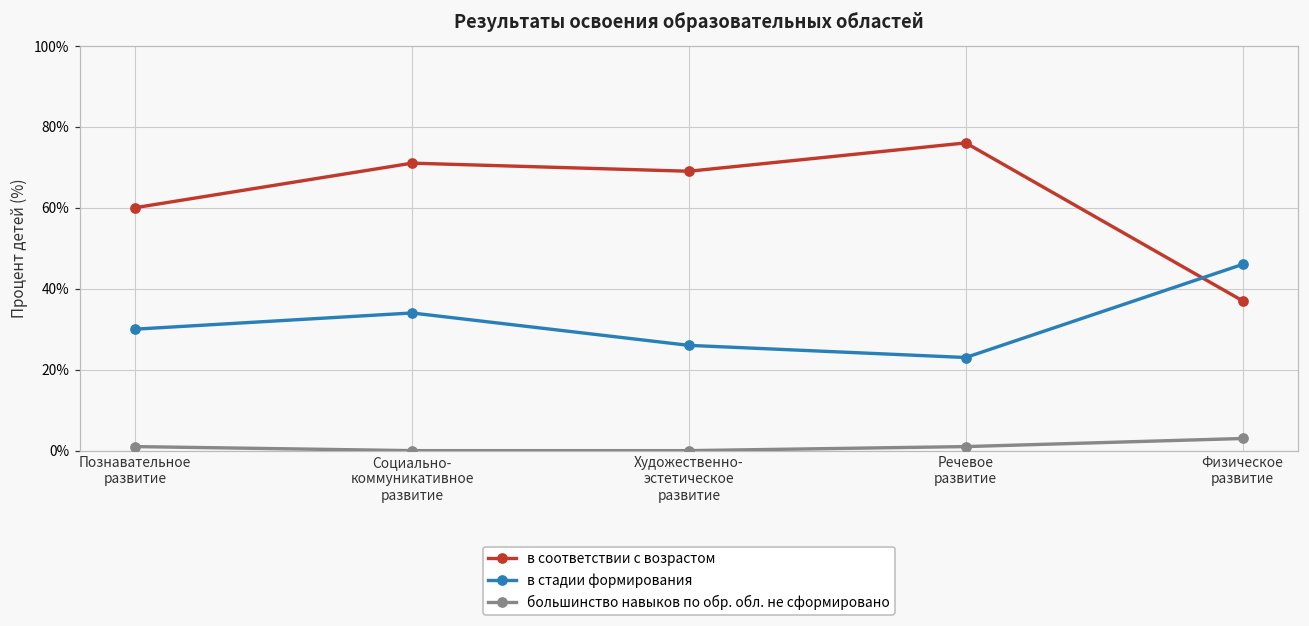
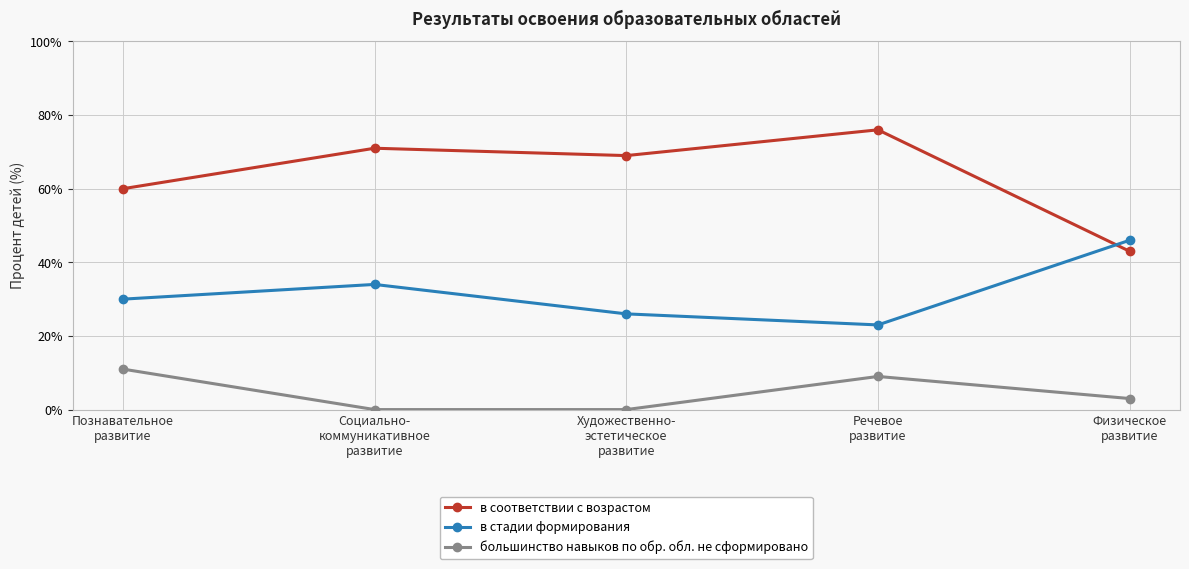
большинство навыков по обр. обл. не сформировано, Познавательное развитие: 1% -> 11%
большинство навыков по обр. обл. не сформировано, Речевое развитие: 1% -> 9%
в соответствии с возрастом, Физическое развитие: 37% -> 43%
